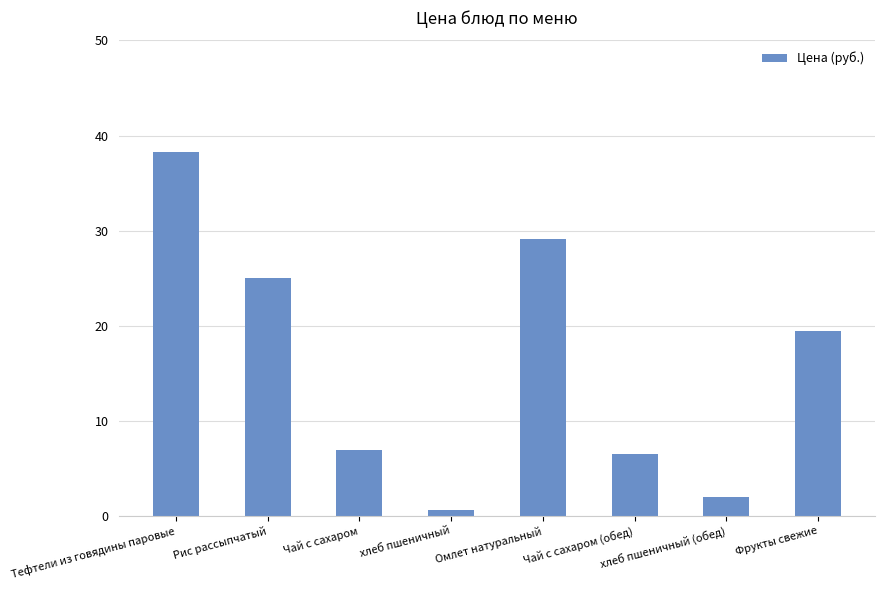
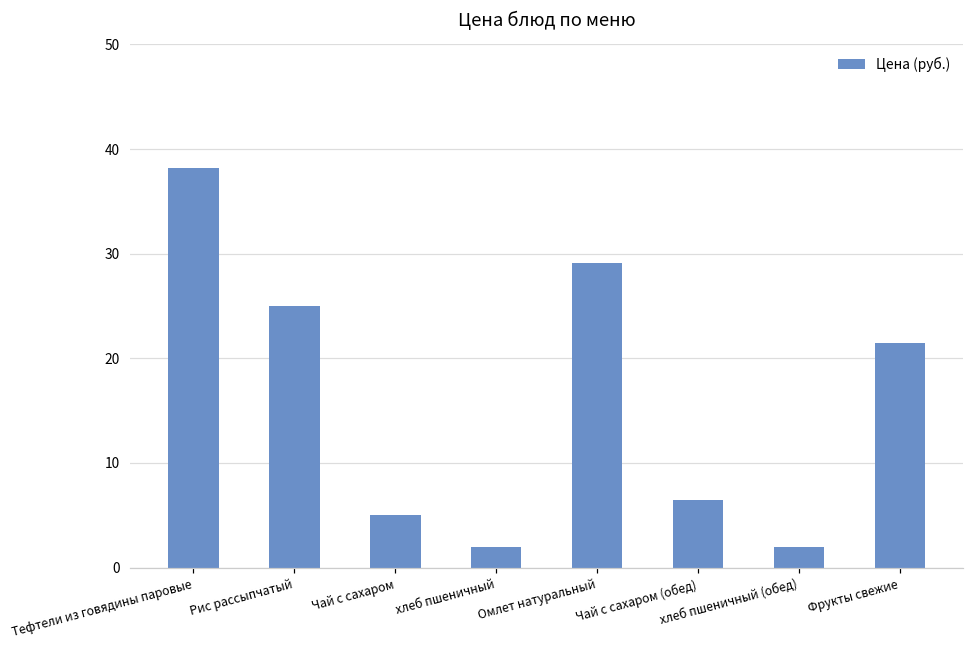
Чай с сахаром: 7 -> 5
хлеб пшеничный: 1 -> 2
Фрукты свежие: 19 -> 22
